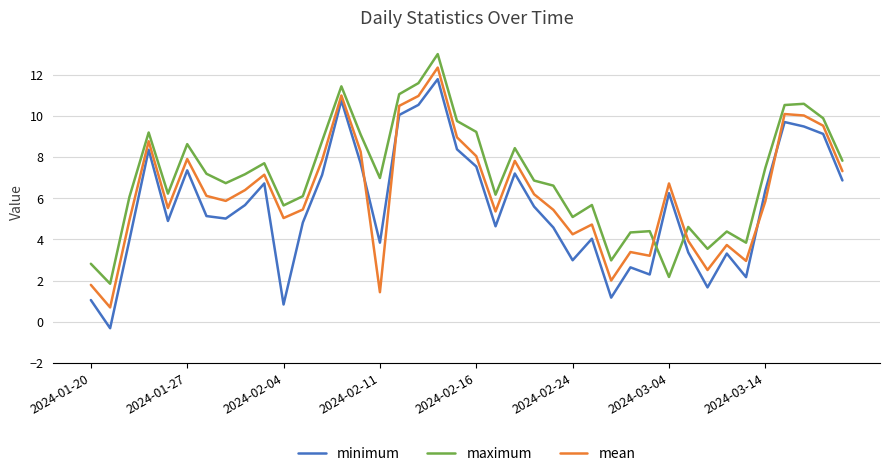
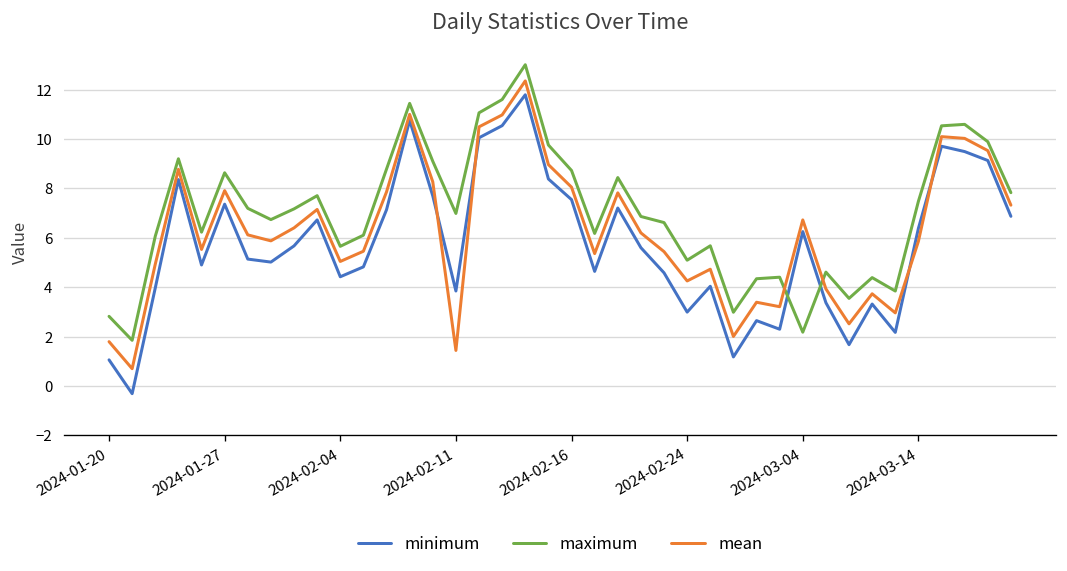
minimum, 2024-02-04: 0.8 -> 4.4
maximum, 2024-02-16: 9.2 -> 8.7
